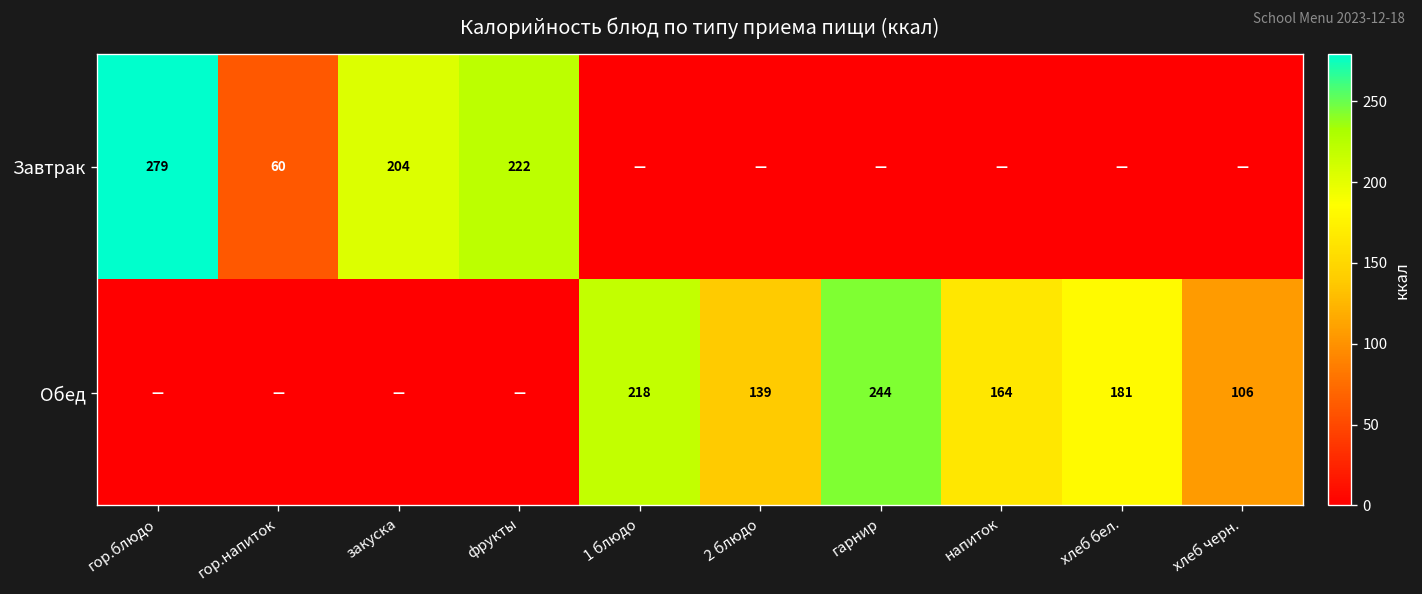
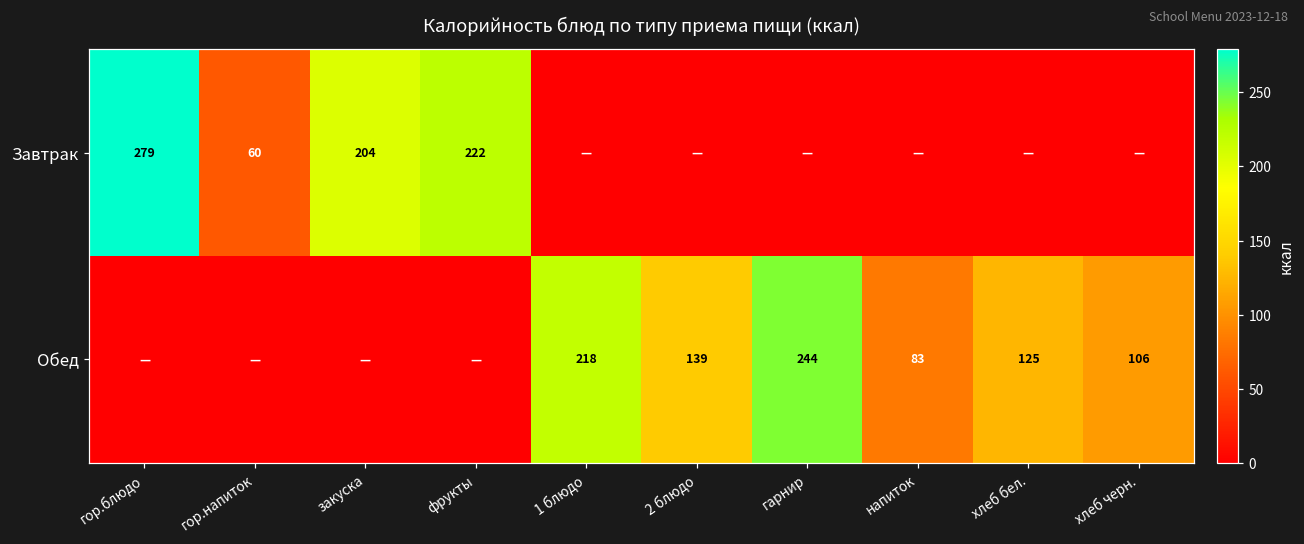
Обед, напиток: 164 -> 83
Обед, хлеб бел.: 181 -> 125
